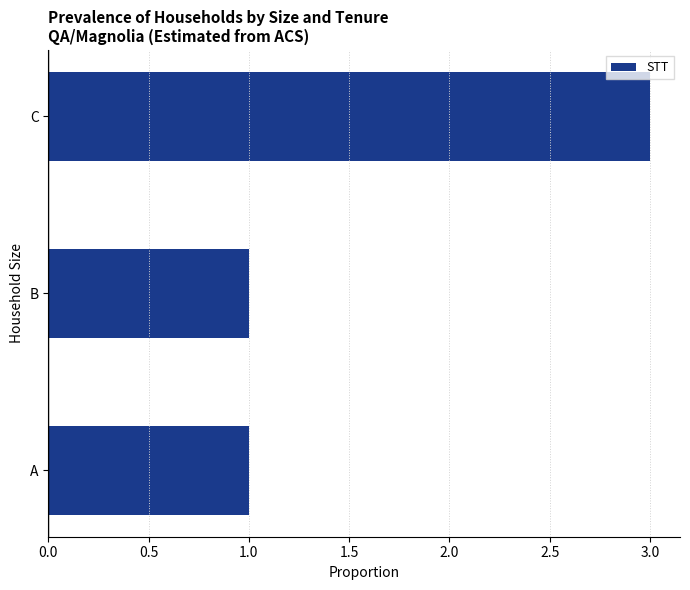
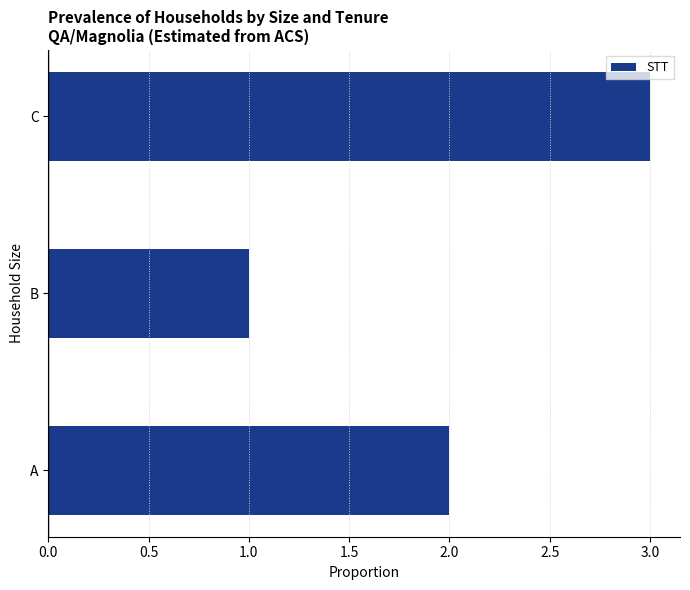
A: 1 -> 2
